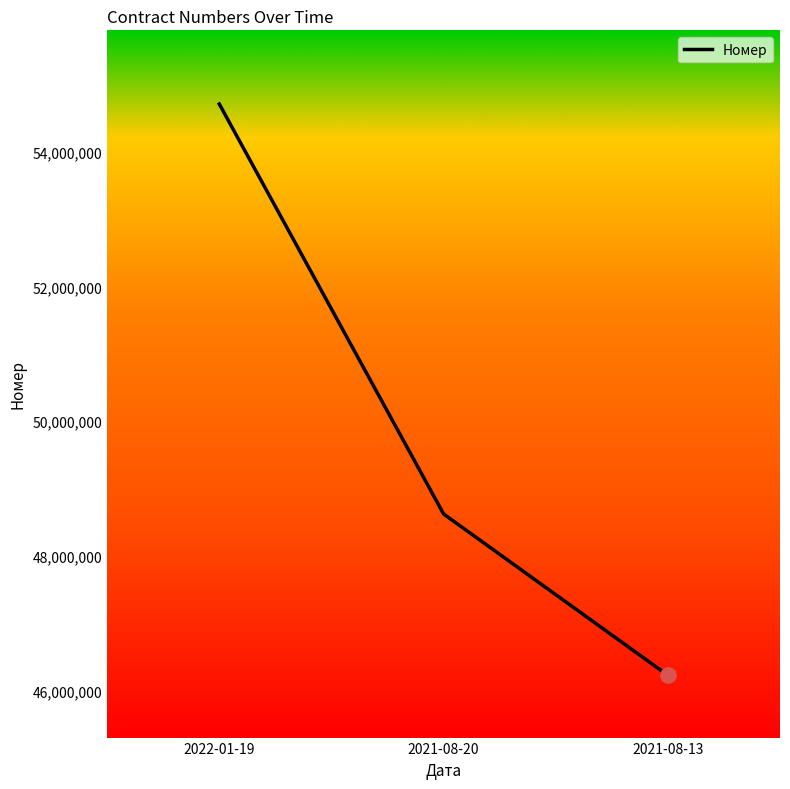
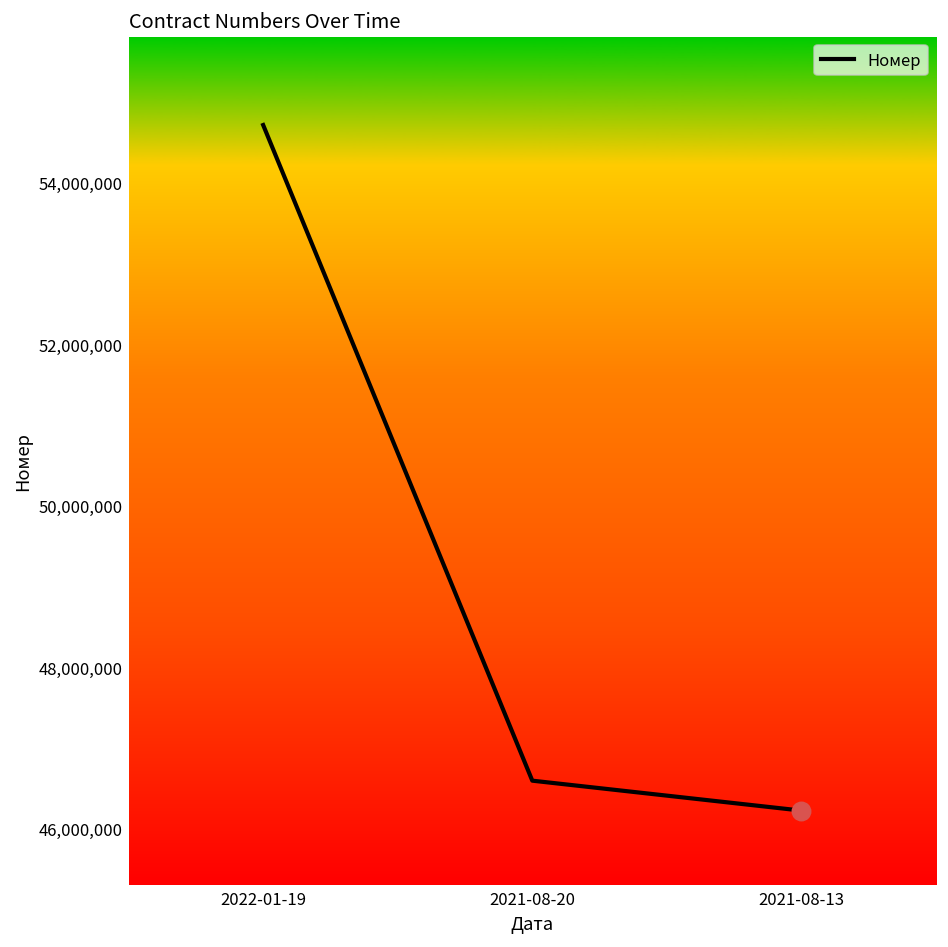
Номер, 2021-08-20: 48,600,000 -> 46,600,000
